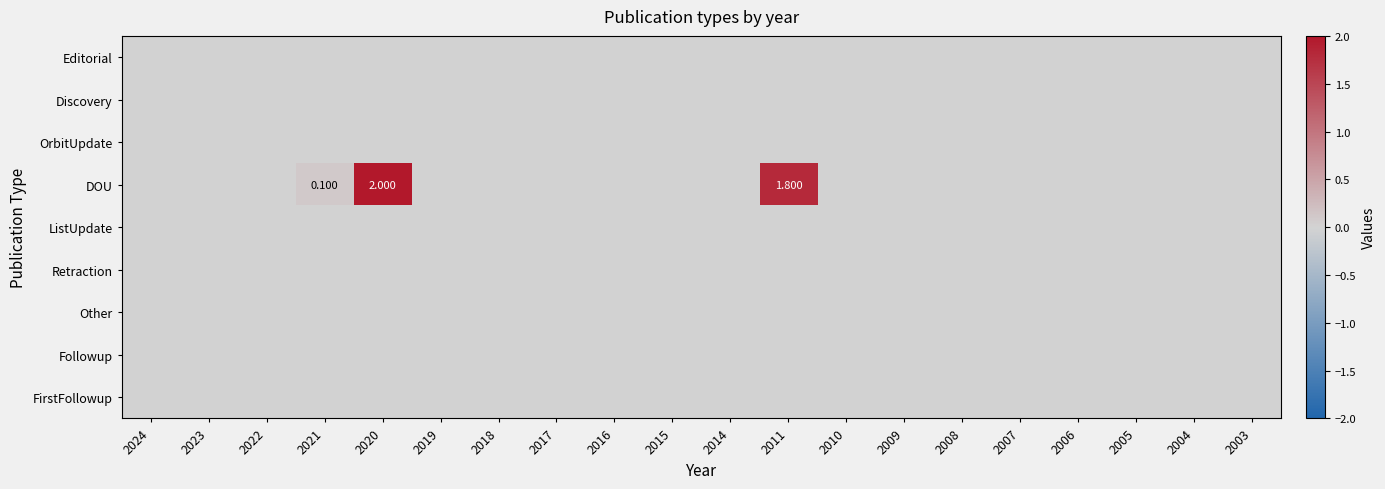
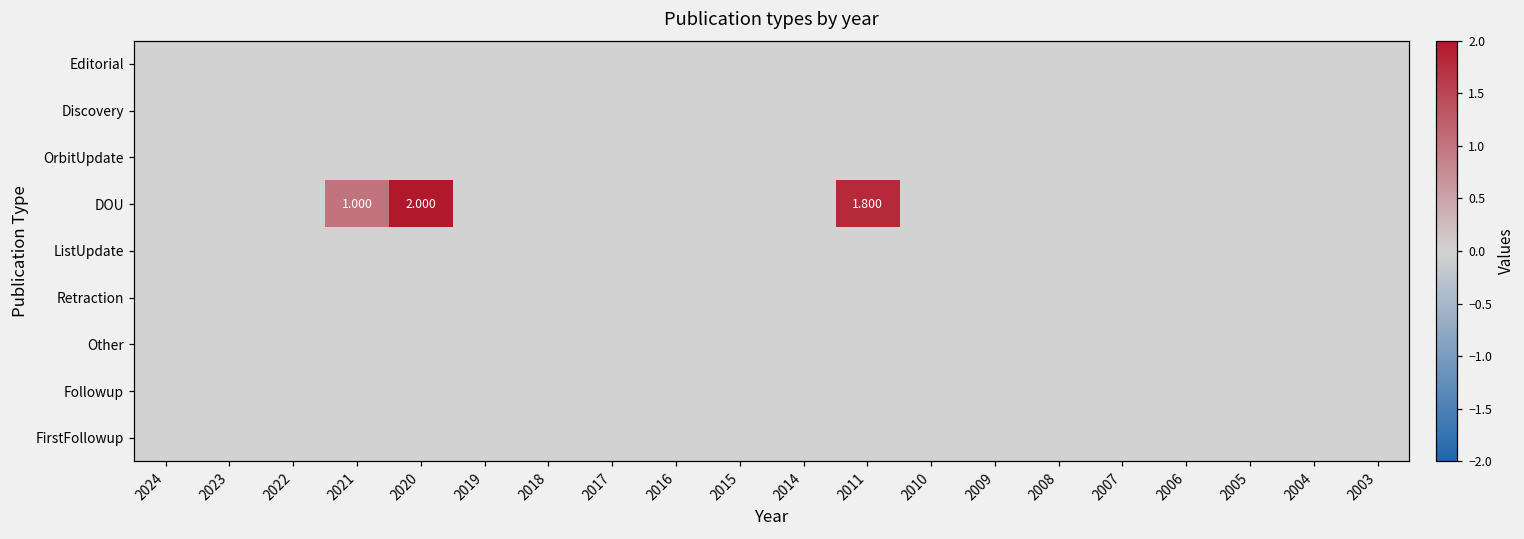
DOU, 2021: 0.100 -> 1.000
